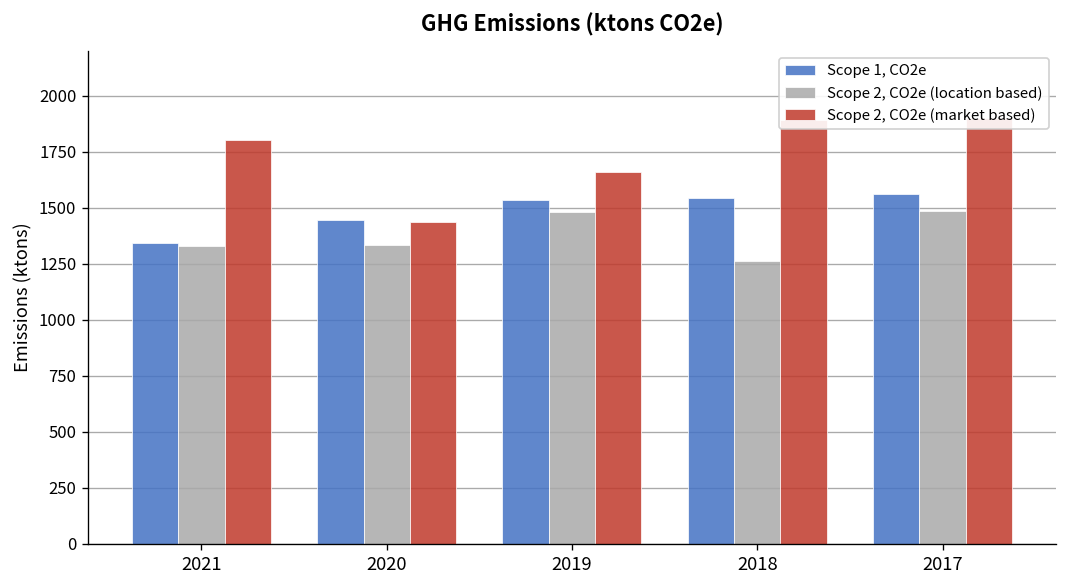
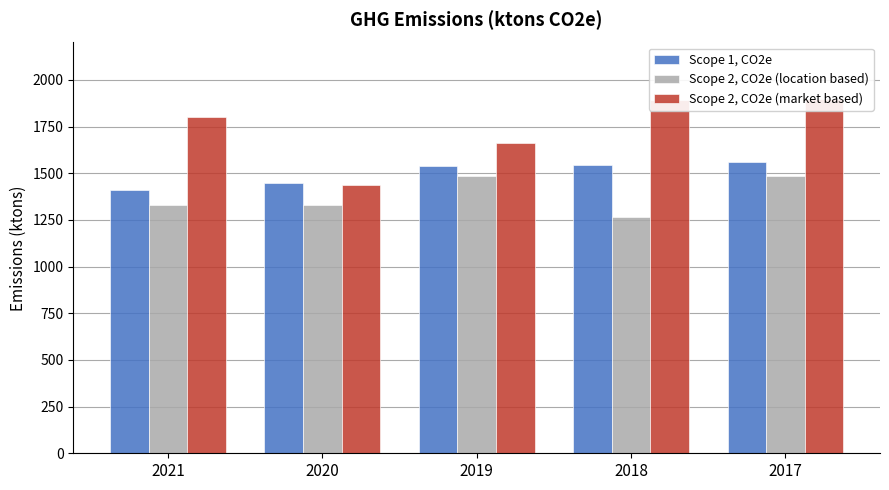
Scope 1, CO2e, 2021: 1340 -> 1410
